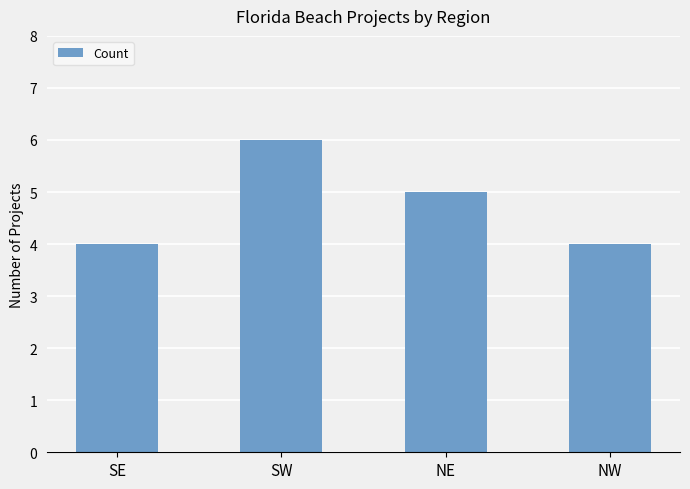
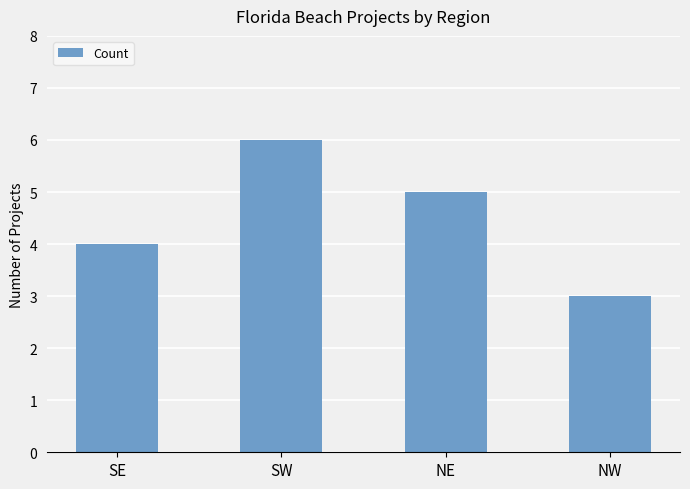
NW: 4 -> 3
